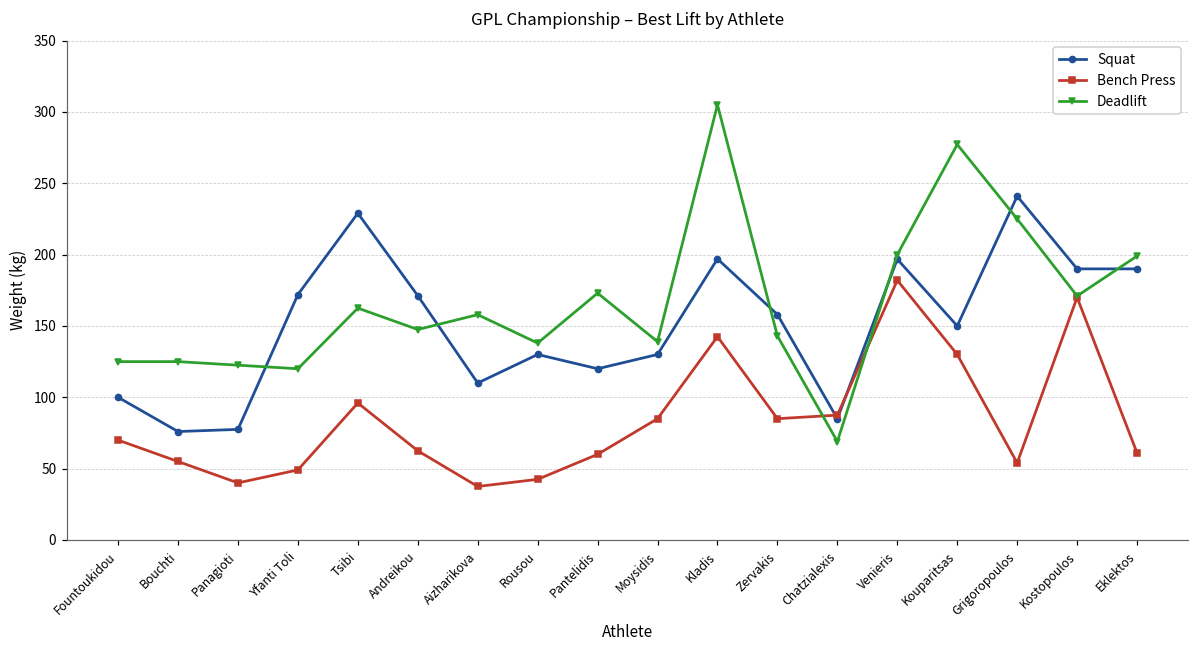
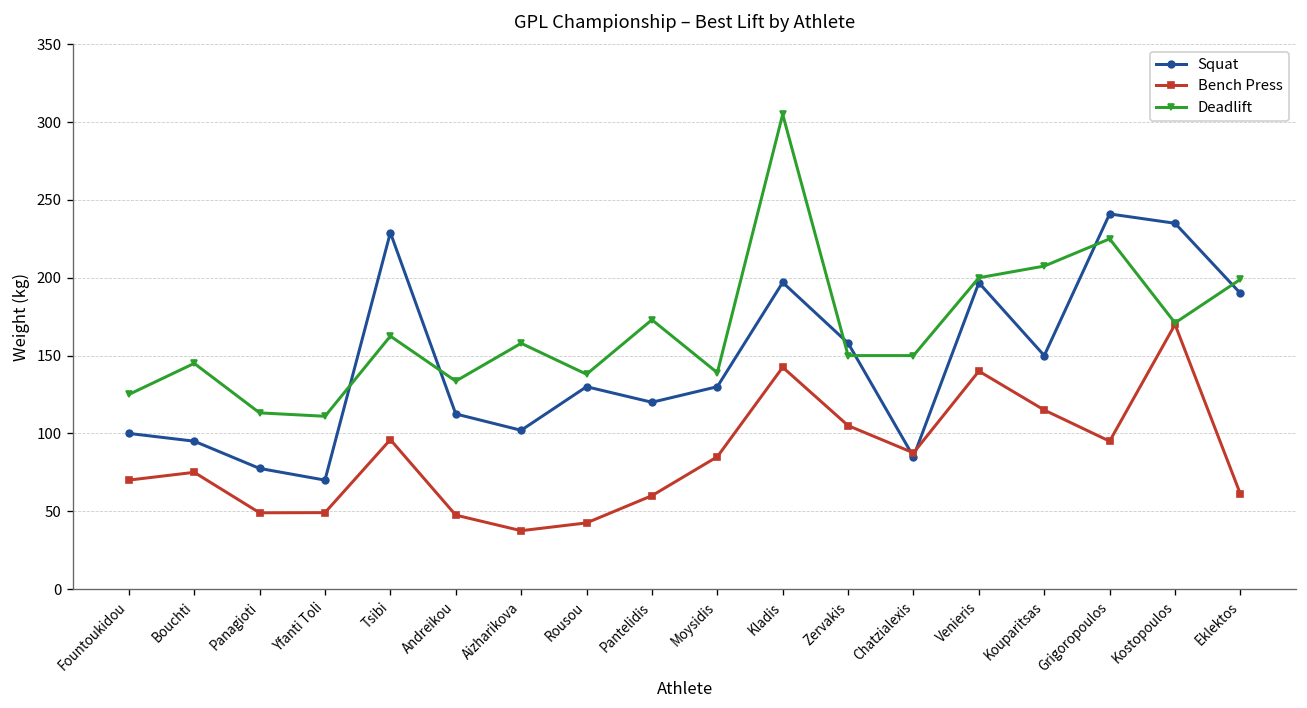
Squat, Bouchti: 76 -> 95
Bench Press, Bouchti: 55 -> 75
Deadlift, Bouchti: 125 -> 145
Bench Press, Panagioti: 40 -> 49
Deadlift, Panagioti: 123 -> 113
Squat, Yfanti Toli: 172 -> 70
Deadlift, Yfanti Toli: 120 -> 111
Squat, Andreikou: 171 -> 113
Bench Press, Andreikou: 63 -> 48
Deadlift, Andreikou: 148 -> 134
Squat, Aizharikova: 110 -> 102
Bench Press, Zervakis: 85 -> 105
Deadlift, Zervakis: 143 -> 150
Deadlift, Chatzialexis: 69 -> 150
Bench Press, Venieris: 182 -> 140
Bench Press, Kouparitsas: 130 -> 115
Deadlift, Kouparitsas: 277 -> 208
Bench Press, Grigoropoulos: 54 -> 95
Squat, Kostopoulos: 190 -> 235
